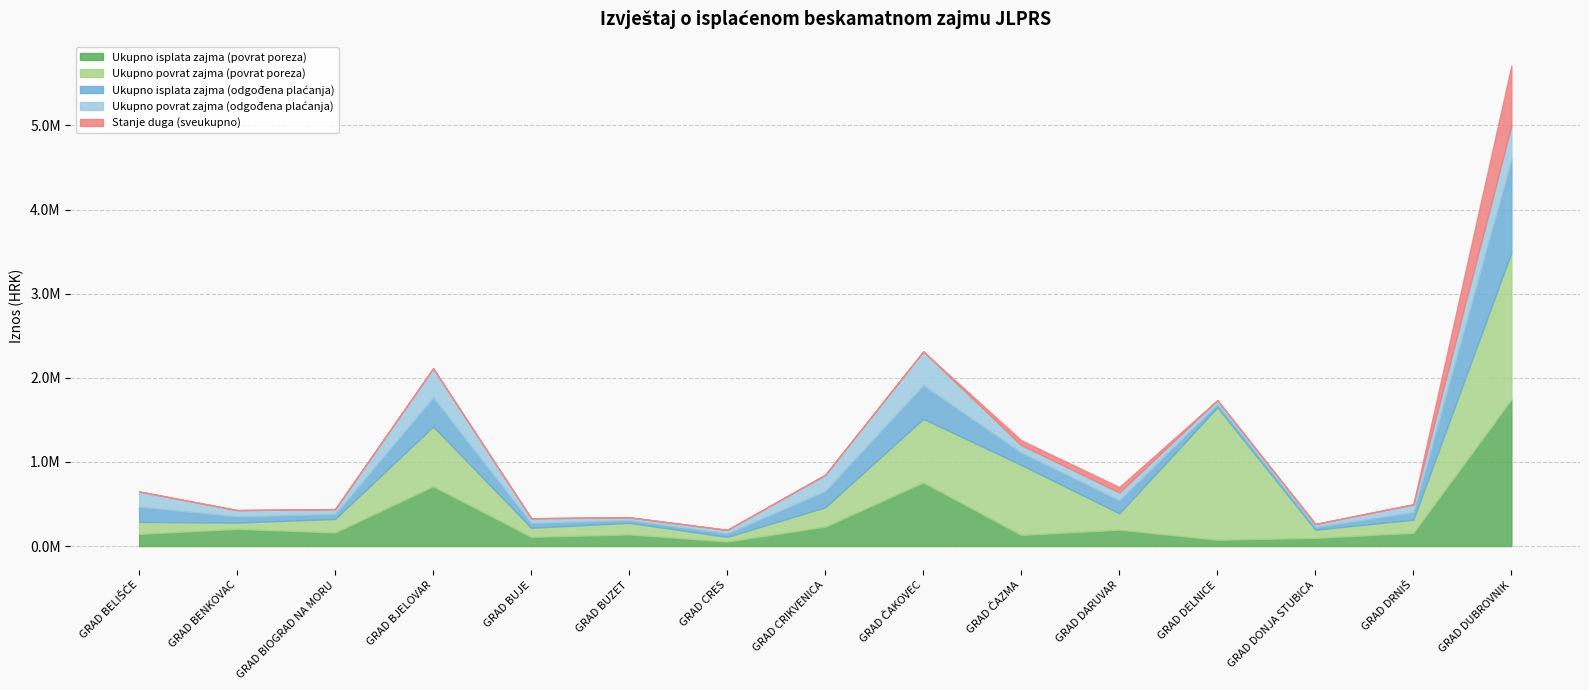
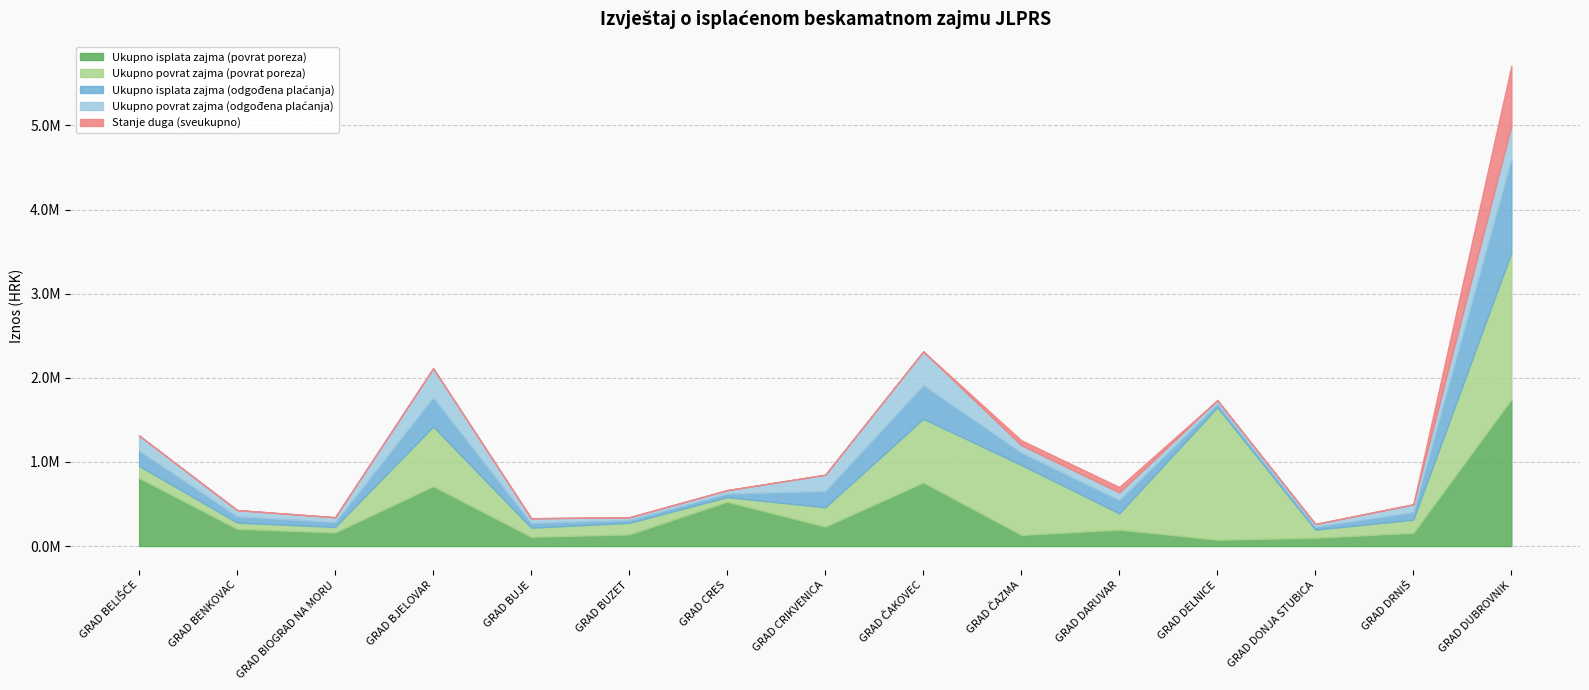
Ukupno isplata zajma (povrat poreza), GRAD BELIŠĆE: 100000 -> 800000
Ukupno povrat zajma (povrat poreza), GRAD BIOGRAD NA MORU: 200000 -> 100000
Ukupno isplata zajma (povrat poreza), GRAD CRES: 100000 -> 500000
